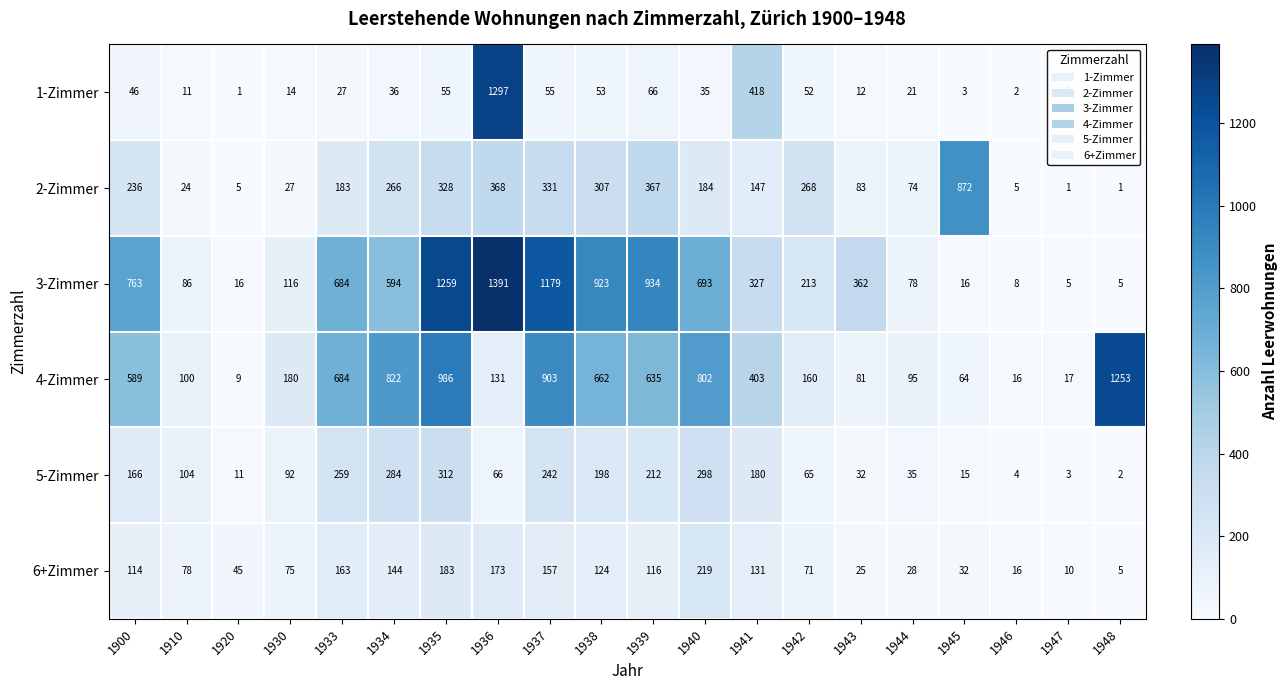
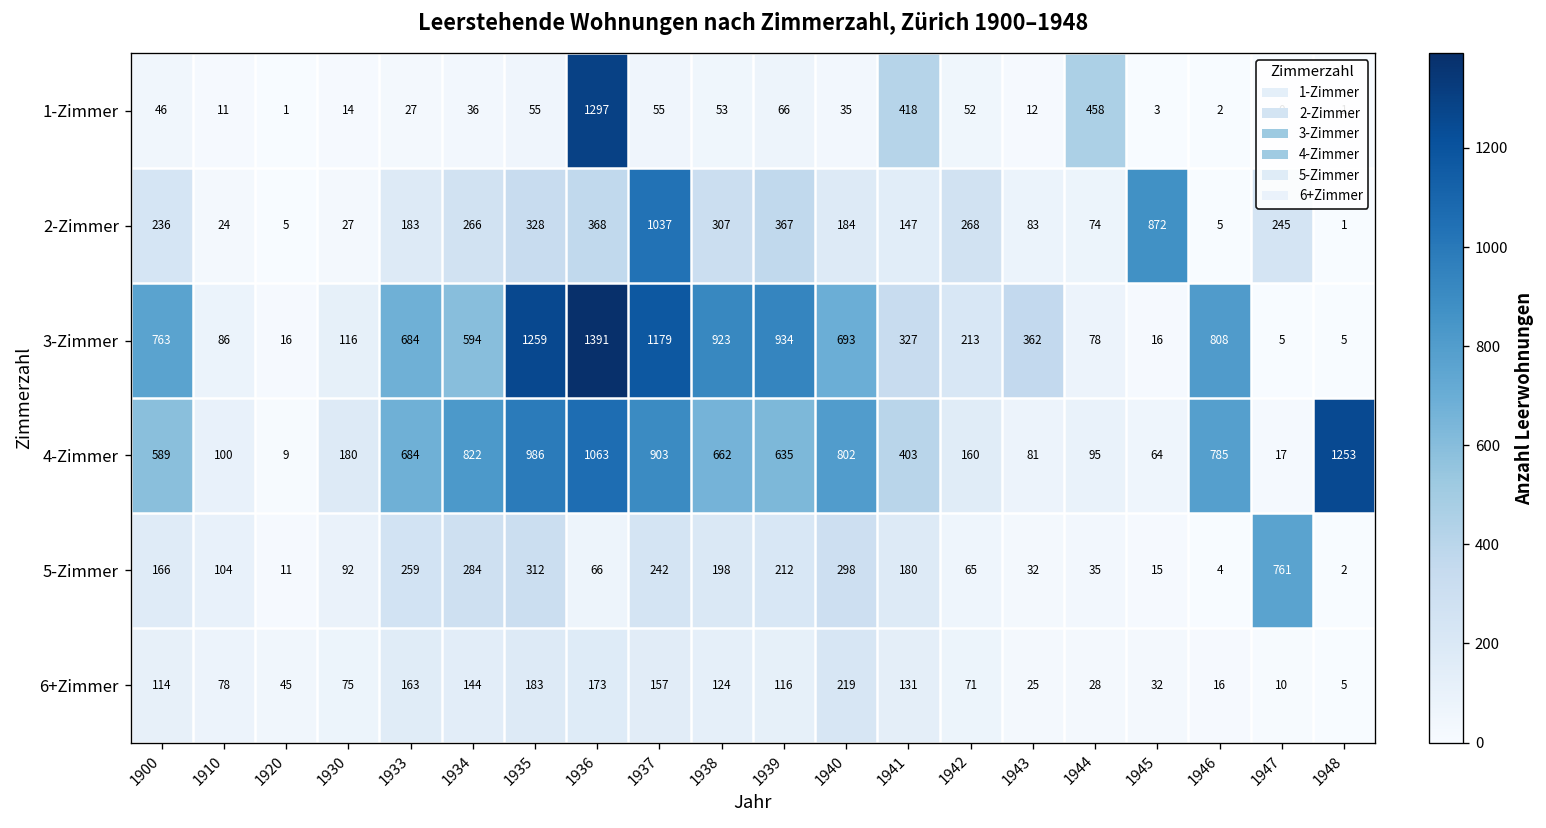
1-Zimmer, 1944: 21 -> 458
2-Zimmer, 1937: 331 -> 1037
2-Zimmer, 1947: 1 -> 245
3-Zimmer, 1946: 8 -> 808
4-Zimmer, 1936: 131 -> 1063
4-Zimmer, 1946: 16 -> 785
5-Zimmer, 1947: 3 -> 761
